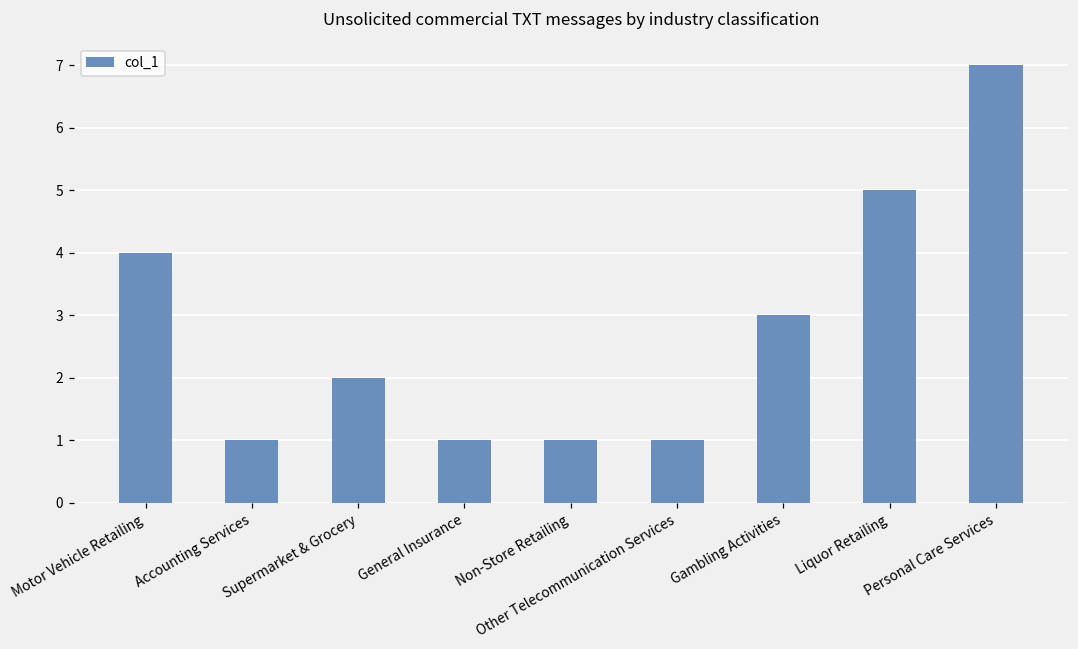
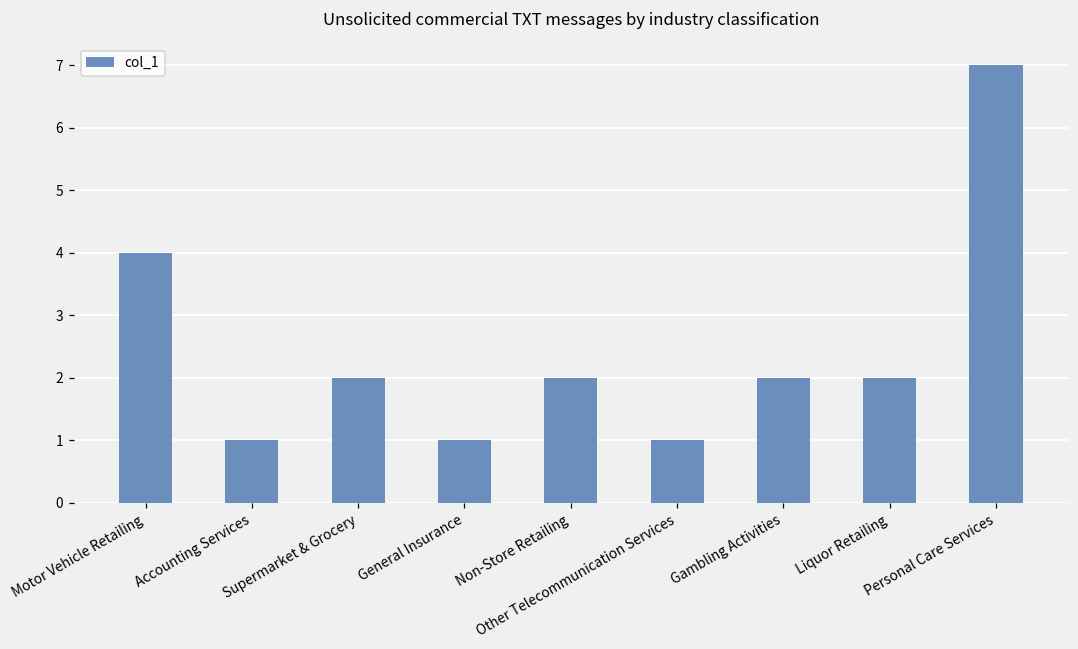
Non-Store Retailing: 1 -> 2
Gambling Activities: 3 -> 2
Liquor Retailing: 5 -> 2
